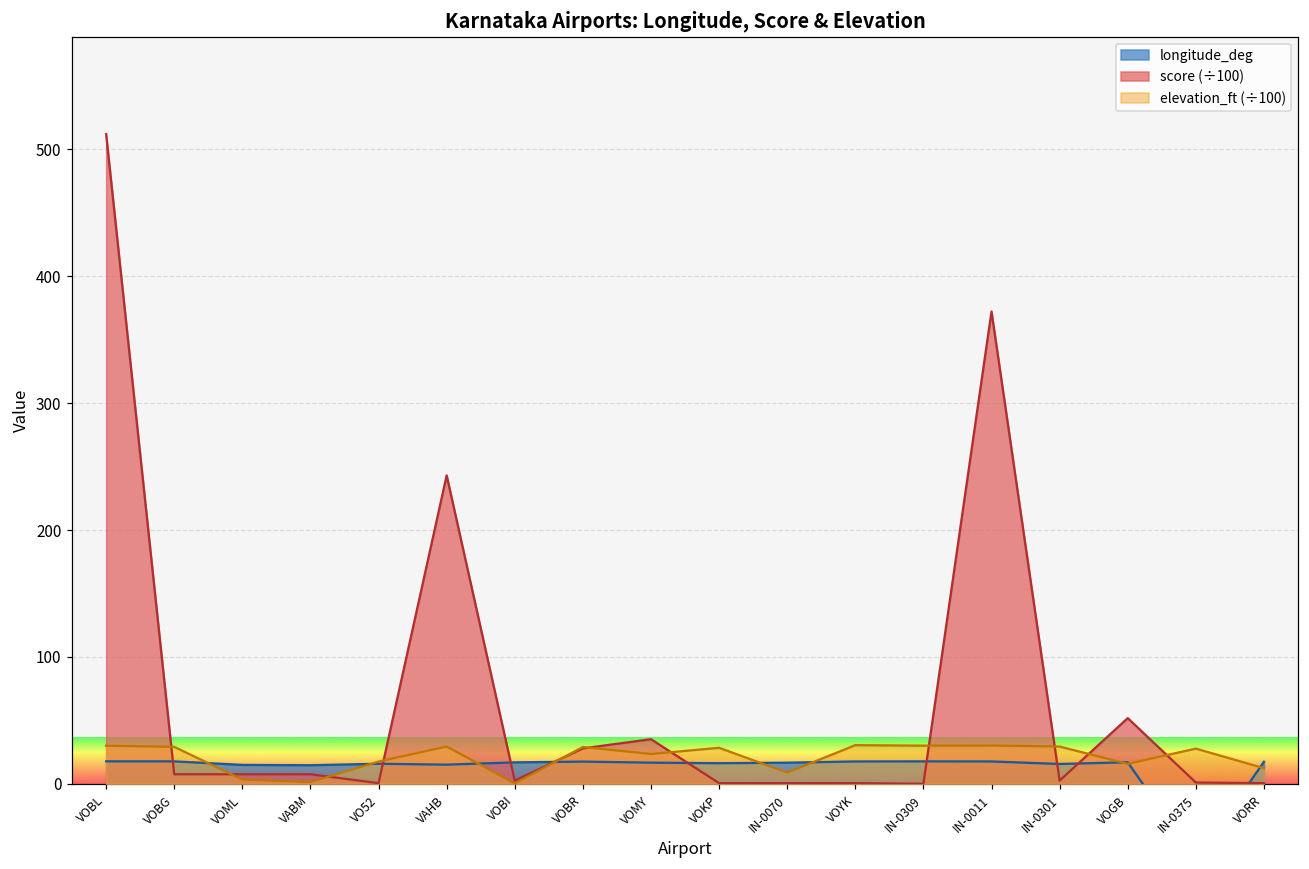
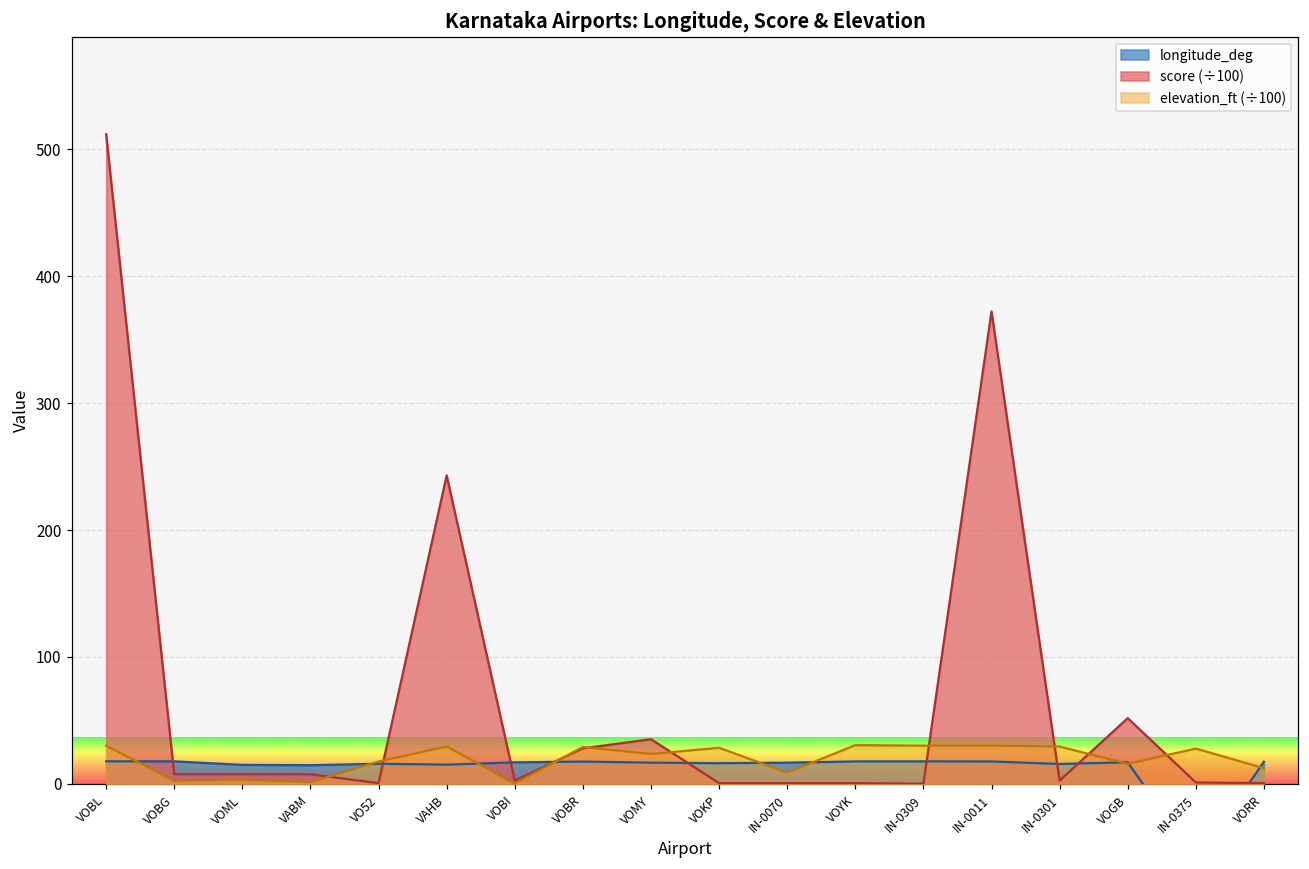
elevation_ft (÷100), VOBG: 29 -> 2
